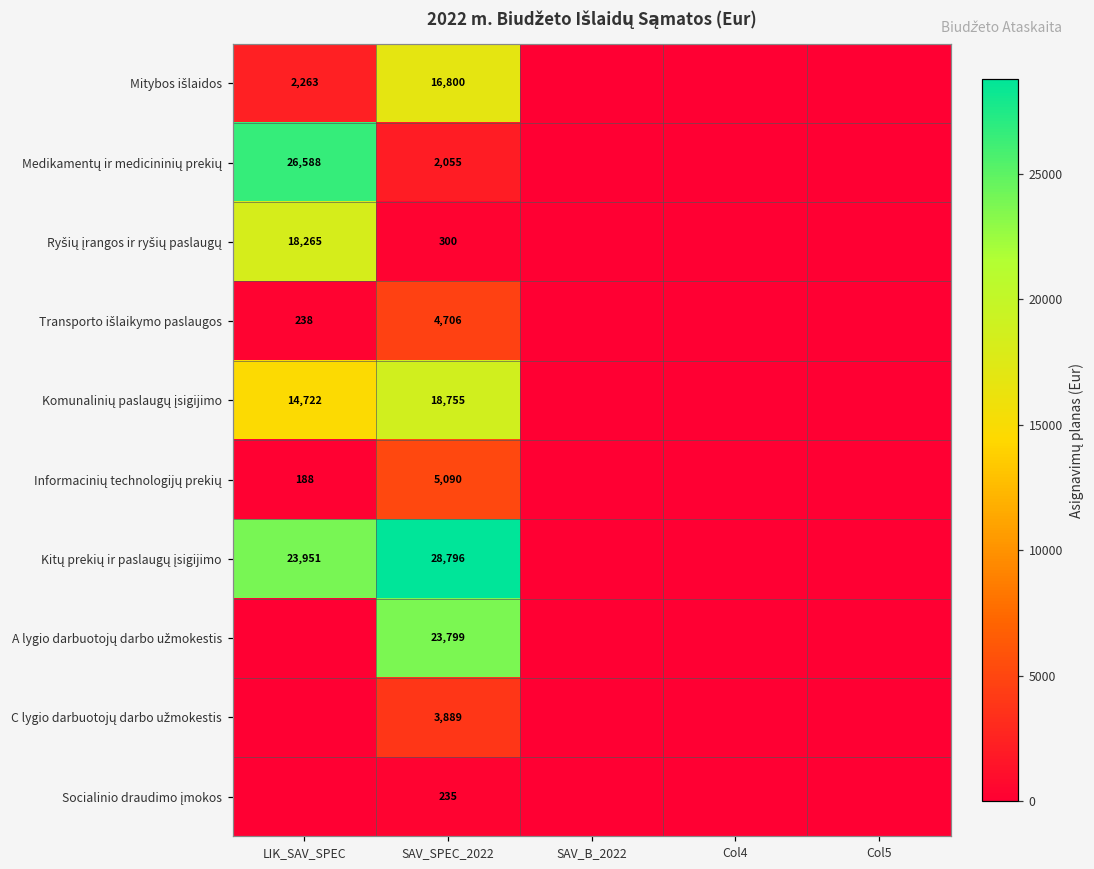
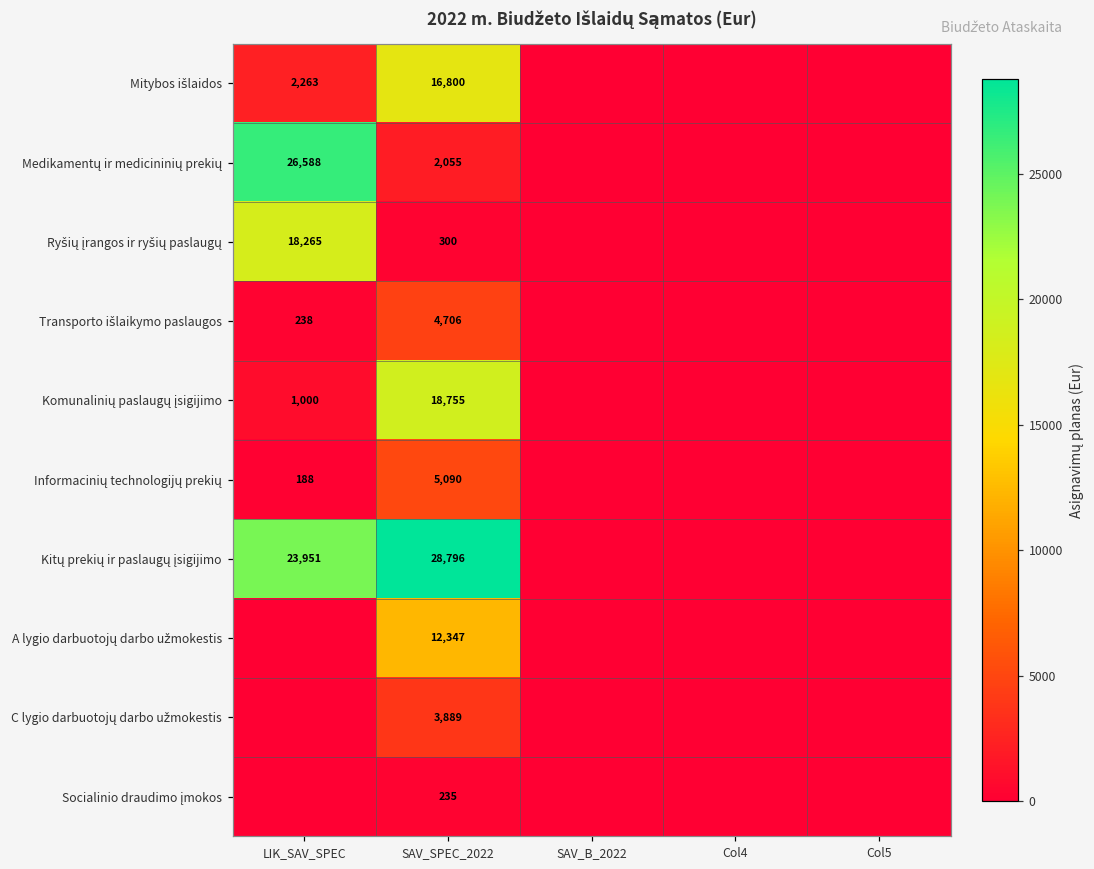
Komunalinių paslaugų įsigijimo, LIK_SAV_SPEC: 14,722 -> 1,000
A lygio darbuotojų darbo užmokestis, SAV_SPEC_2022: 23,799 -> 12,347
